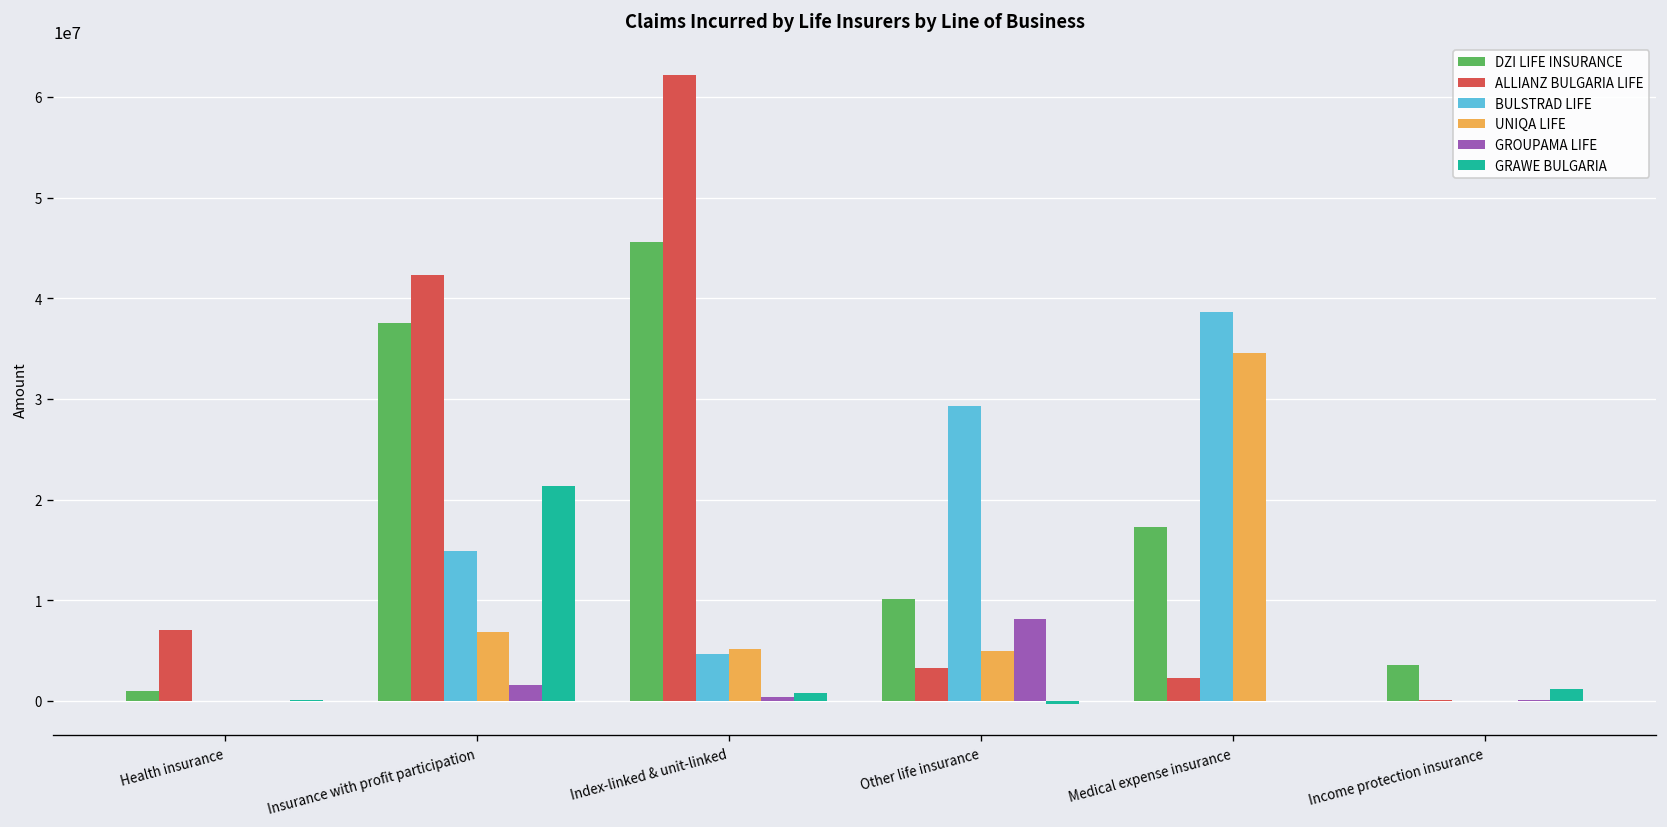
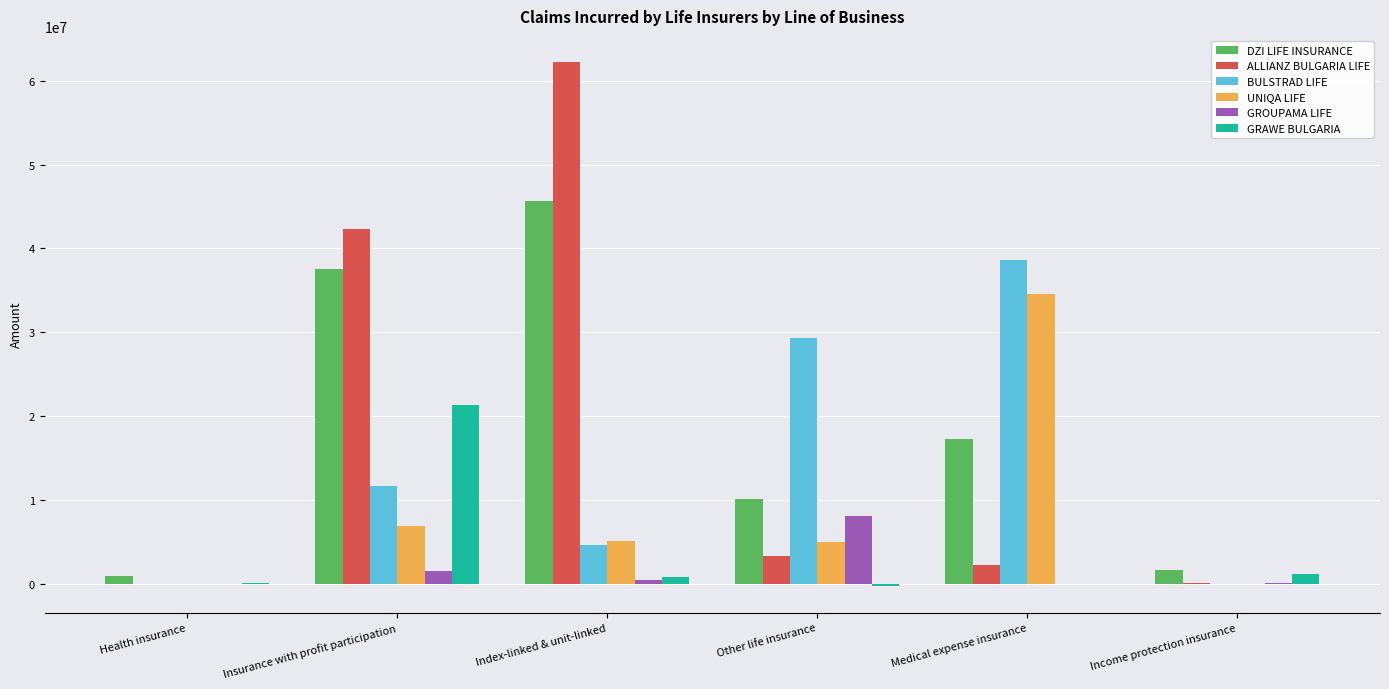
ALLIANZ BULGARIA LIFE, Health insurance: 7000000 -> 0
BULSTRAD LIFE, Insurance with profit participation: 15000000 -> 12000000
DZI LIFE INSURANCE, Income protection insurance: 4000000 -> 2000000
